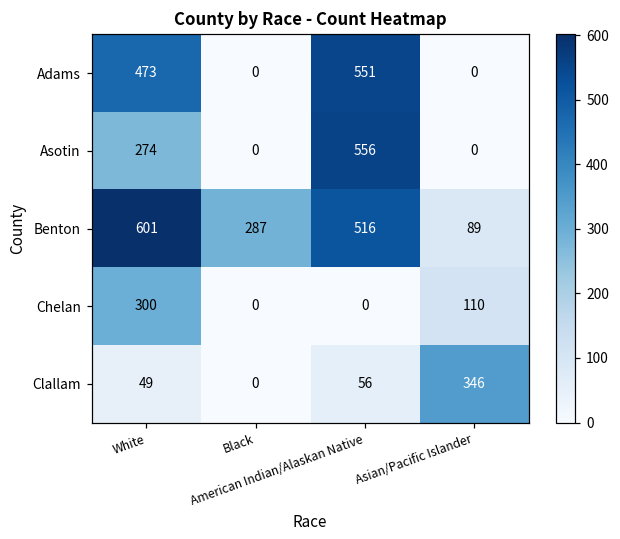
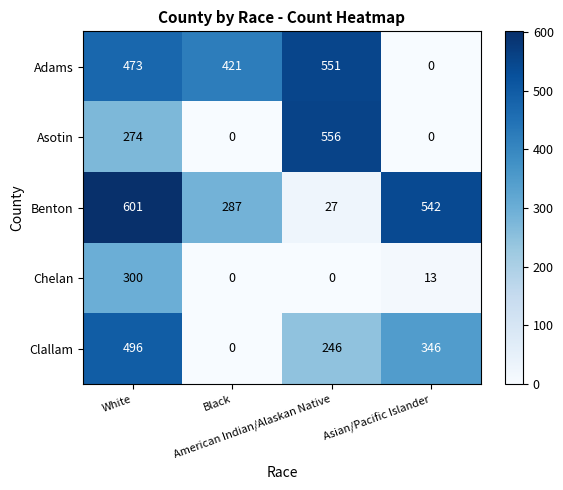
Adams, Black: 0 -> 421
Benton, American Indian/Alaskan Native: 516 -> 27
Benton, Asian/Pacific Islander: 89 -> 542
Chelan, Asian/Pacific Islander: 110 -> 13
Clallam, White: 49 -> 496
Clallam, American Indian/Alaskan Native: 56 -> 246
